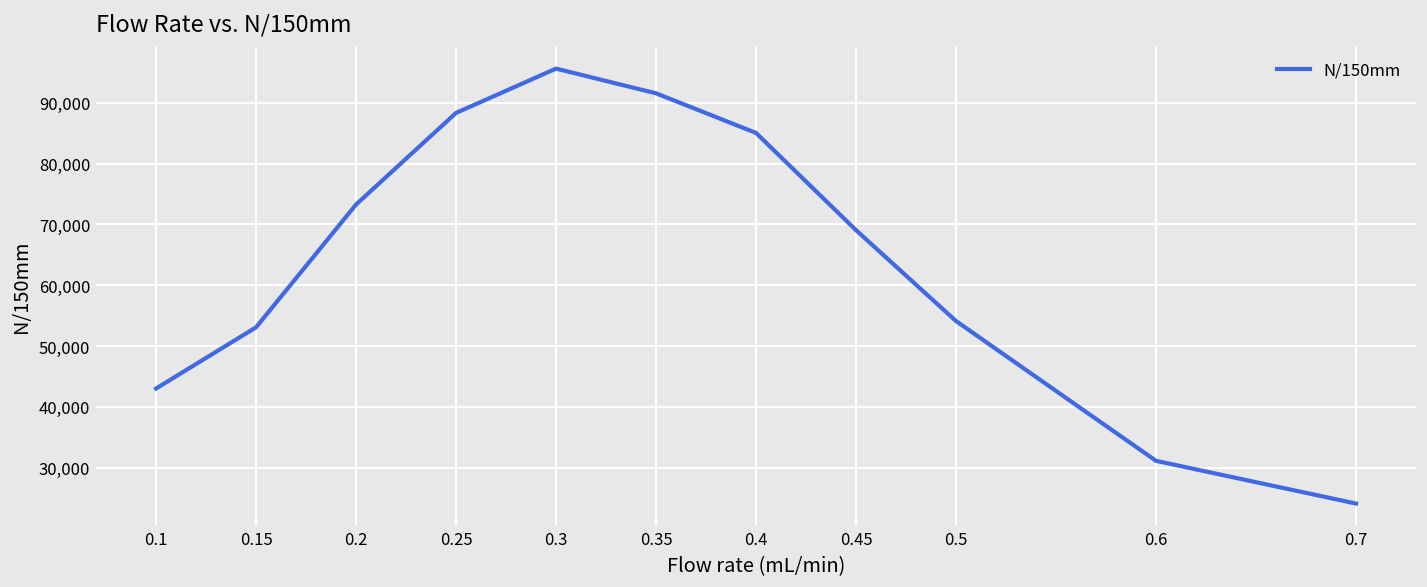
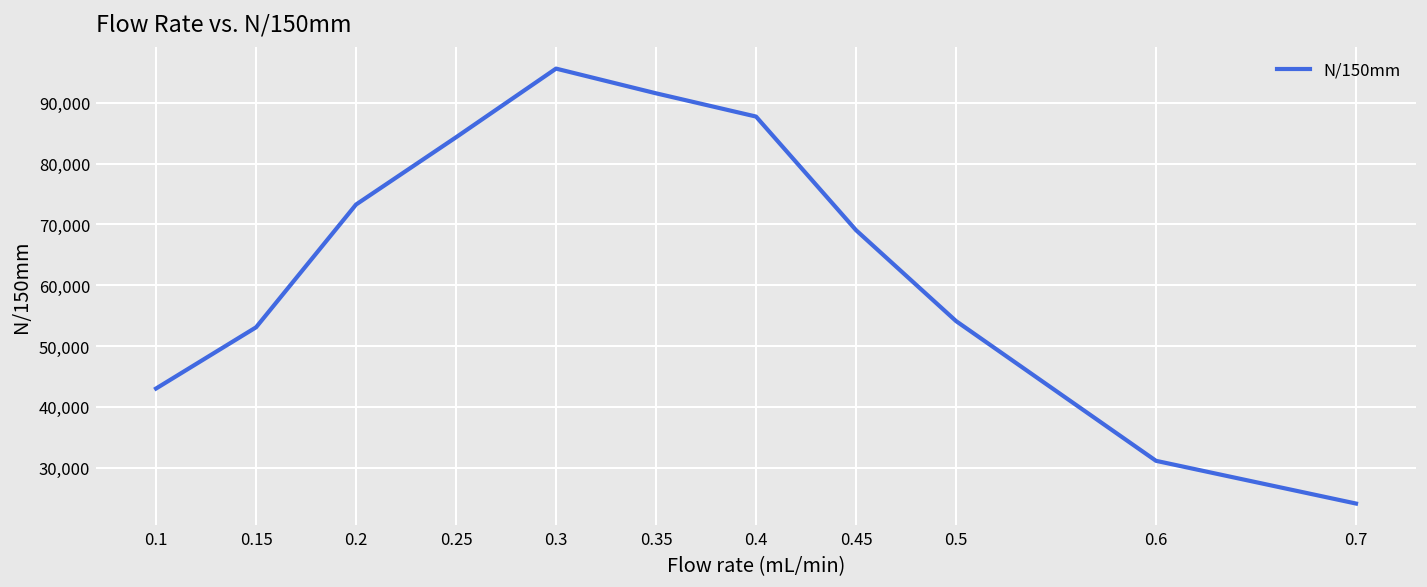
0.25: 88,000 -> 84,000
0.4: 85,000 -> 88,000
